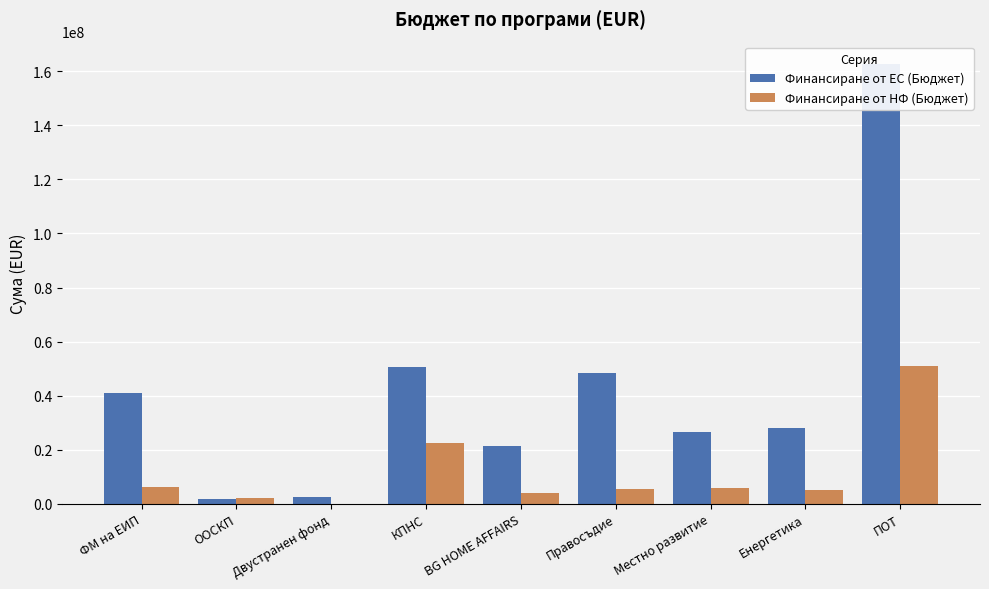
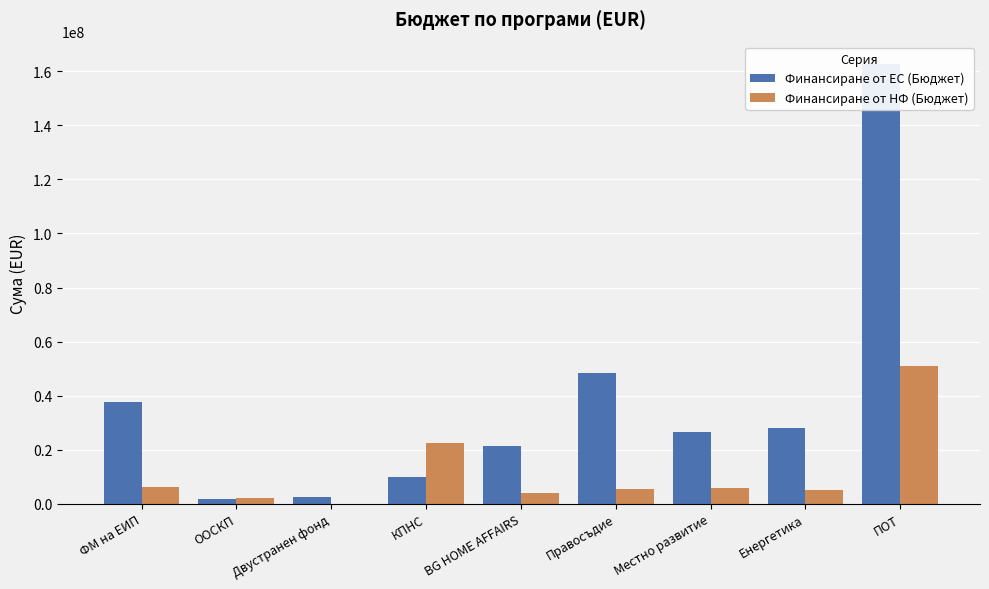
Финансиране от ЕС (Бюджет), ФМ на ЕИП: 41000000 -> 38000000
Финансиране от ЕС (Бюджет), КПНС: 50000000 -> 10000000
